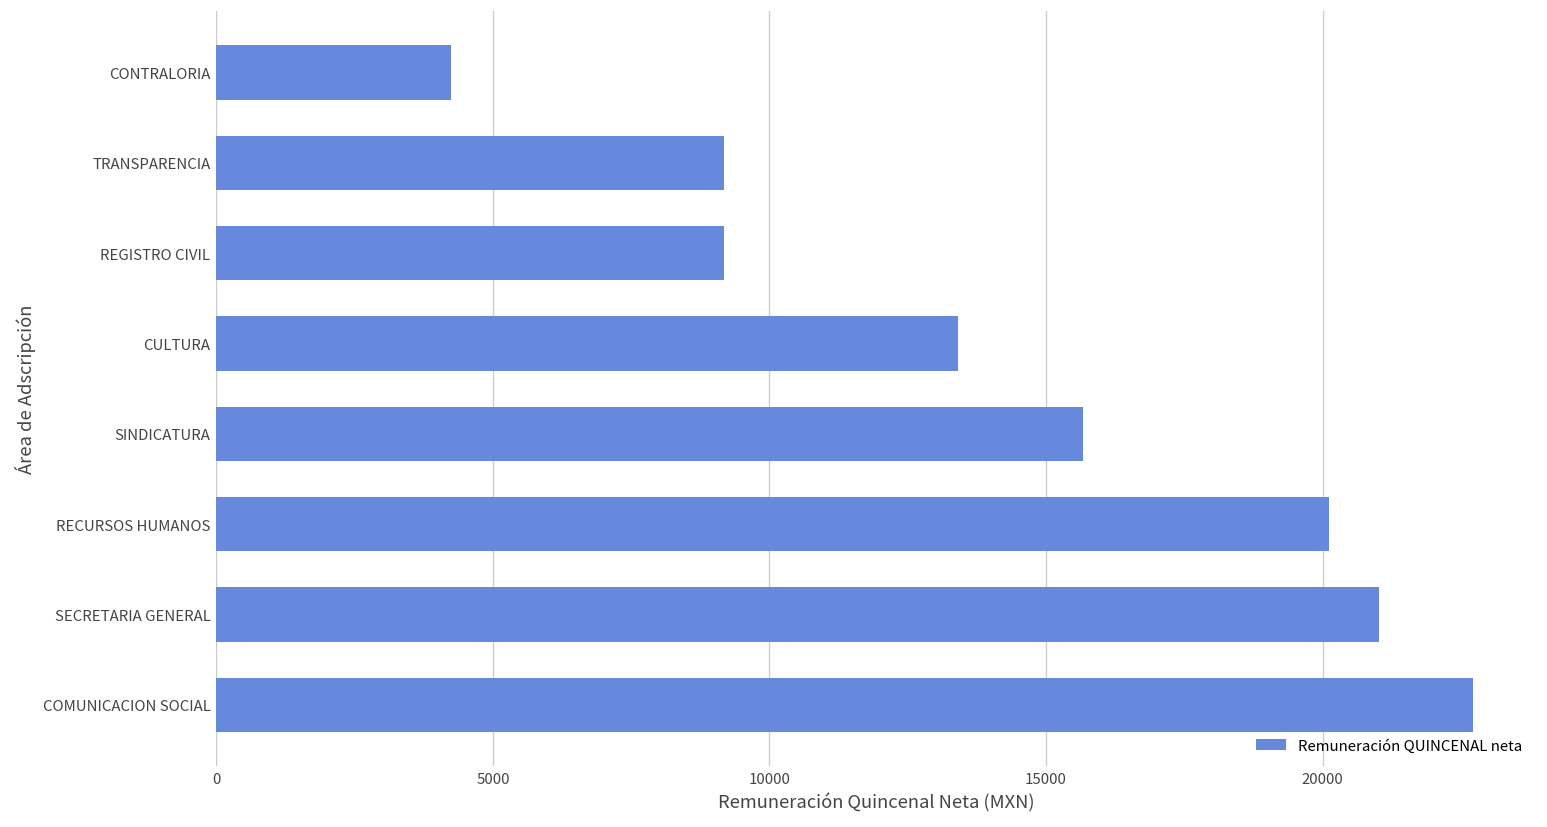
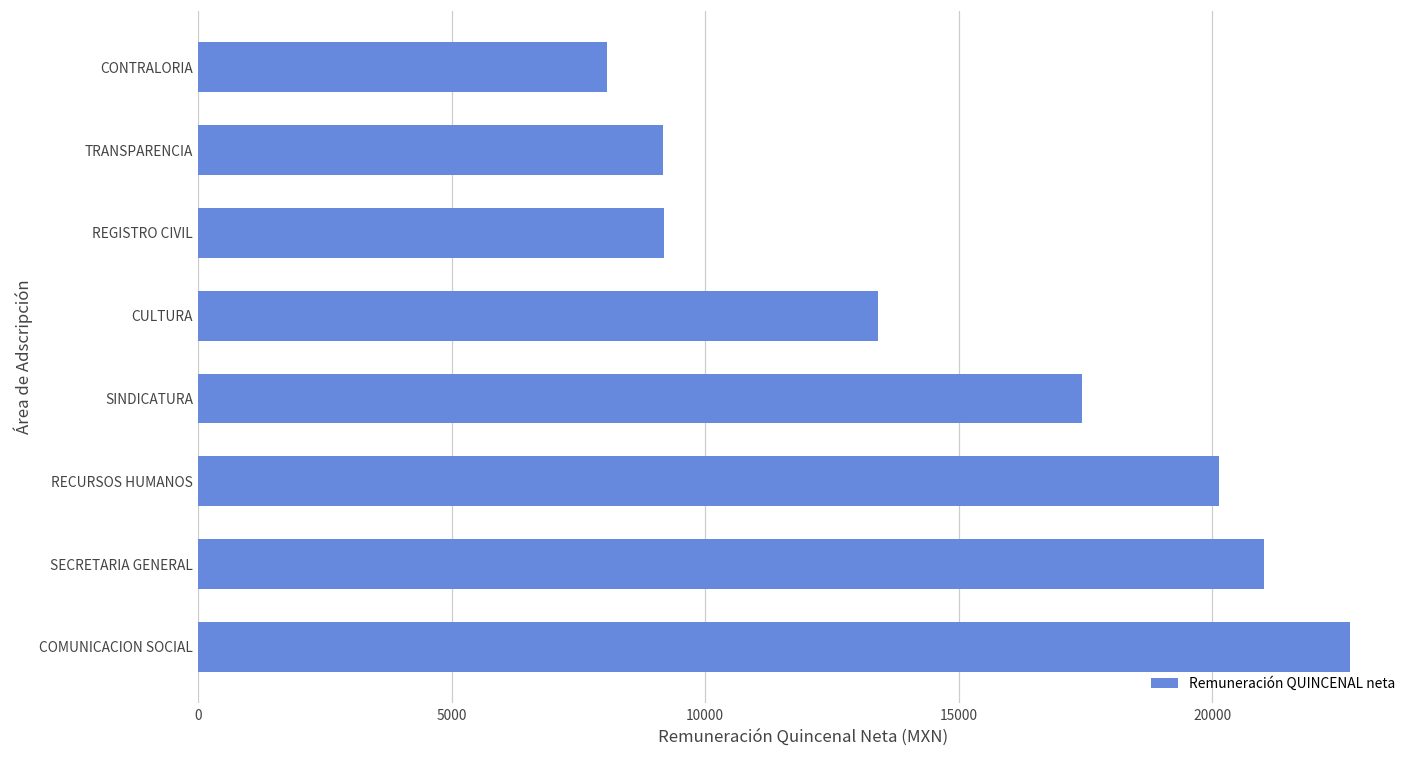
CONTRALORIA: 4200 -> 8100
SINDICATURA: 15700 -> 17400
